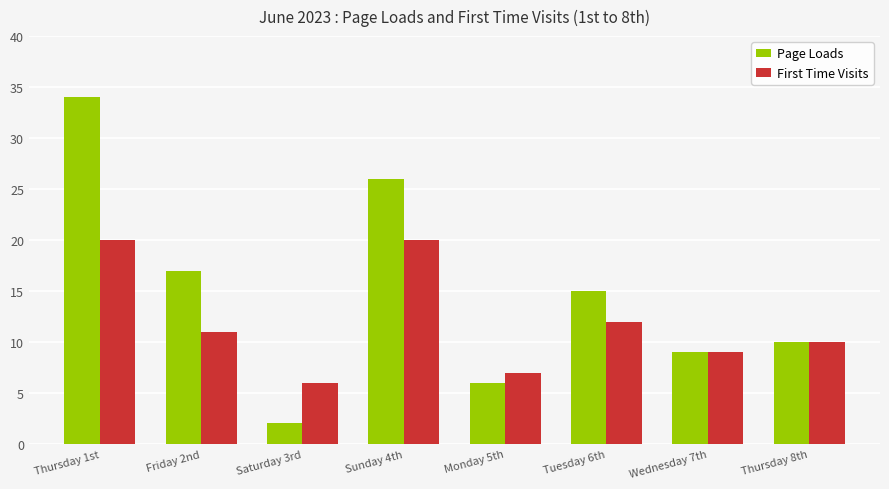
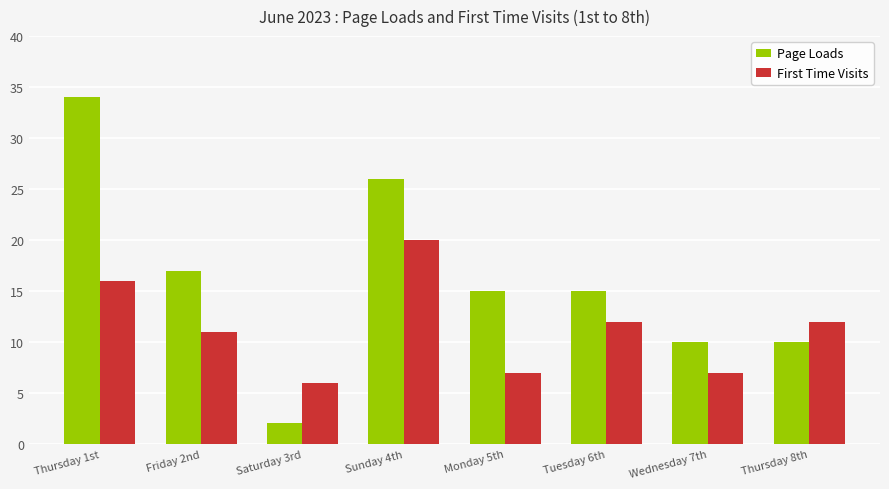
First Time Visits, Thursday 1st: 20 -> 16
Page Loads, Monday 5th: 6 -> 15
Page Loads, Wednesday 7th: 9 -> 10
First Time Visits, Wednesday 7th: 9 -> 7
First Time Visits, Thursday 8th: 10 -> 12
